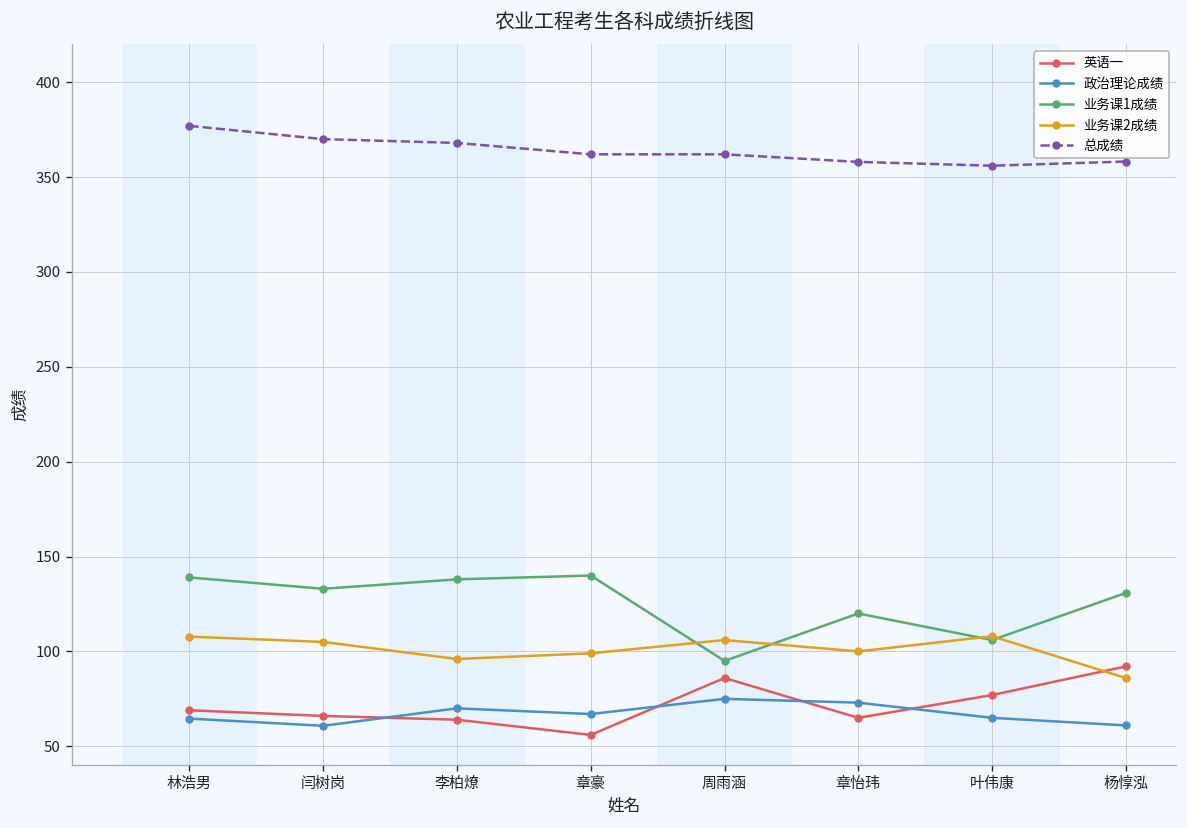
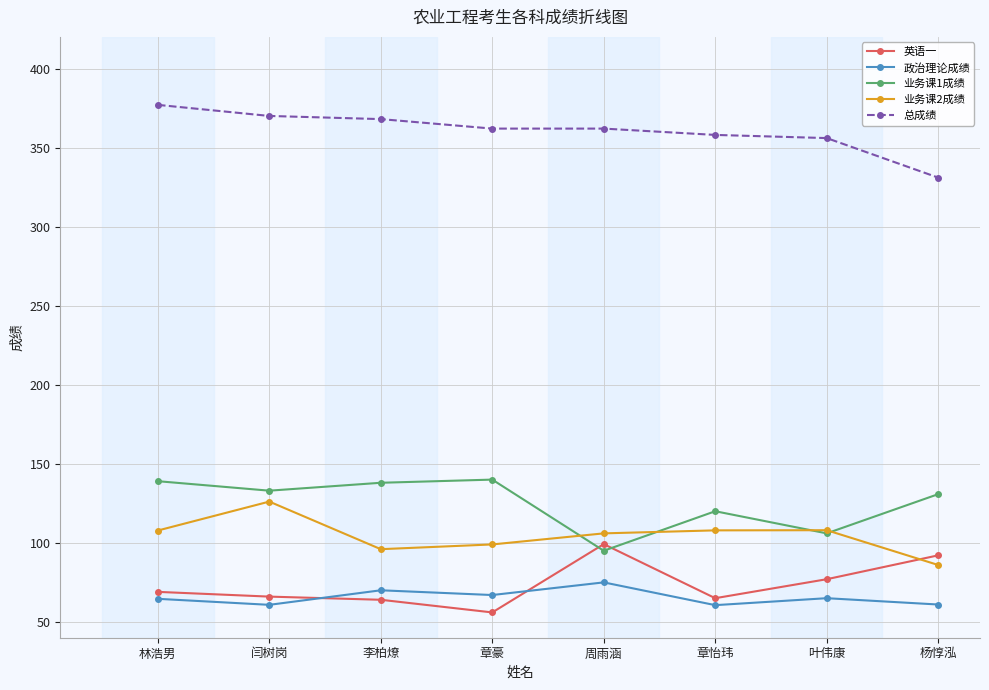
业务课2成绩, 闫树岗: 105 -> 126
英语一, 周雨涵: 86 -> 99
政治理论成绩, 章怡玮: 73 -> 61
业务课2成绩, 章怡玮: 100 -> 108
总成绩, 杨惇泓: 358 -> 331
